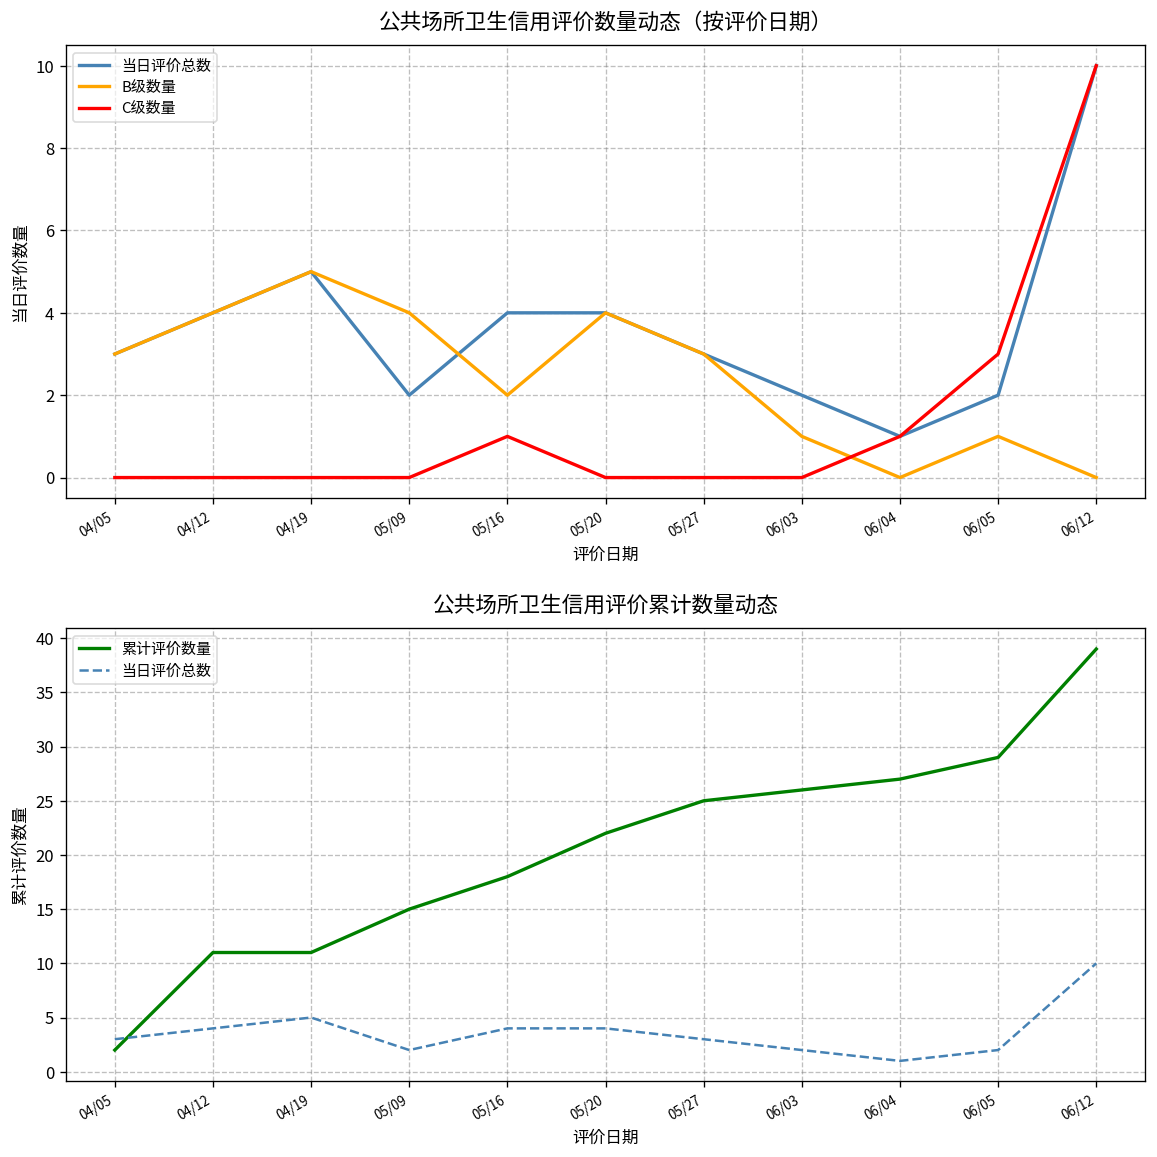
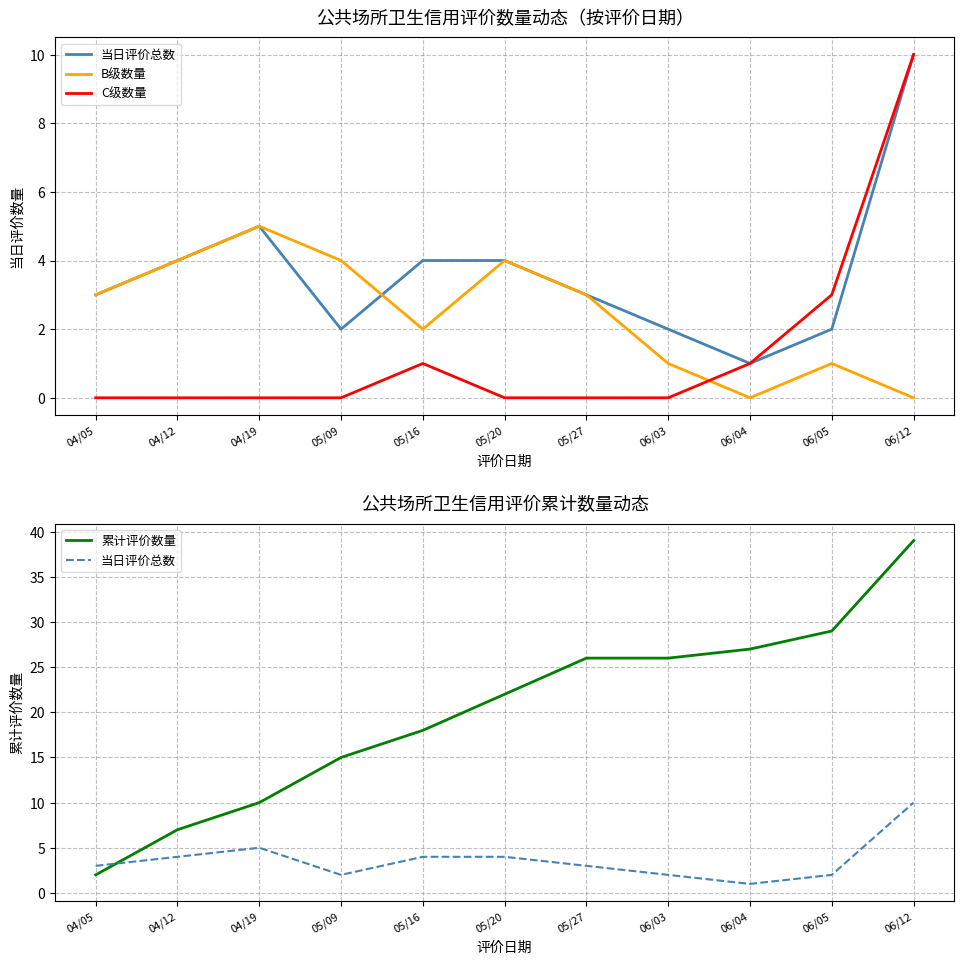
公共场所卫生信用评价累计数量动态, 累计评价数量, 04/12: 11 -> 7
公共场所卫生信用评价累计数量动态, 累计评价数量, 04/19: 11 -> 10
公共场所卫生信用评价累计数量动态, 累计评价数量, 05/27: 25 -> 26
